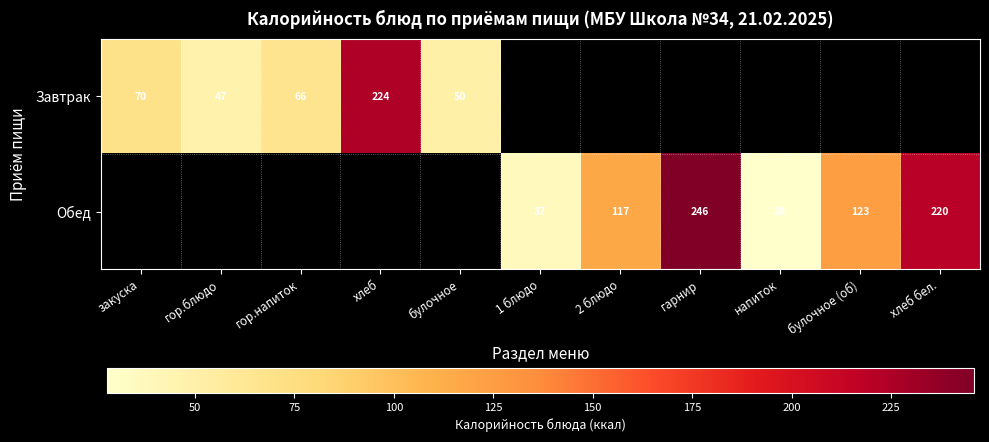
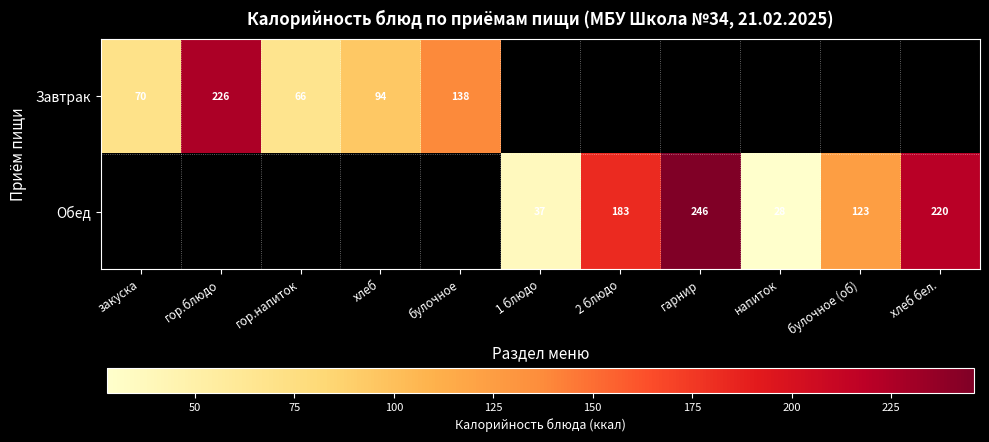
Завтрак, гор.блюдо: 47 -> 226
Завтрак, хлеб: 224 -> 94
Завтрак, булочное: 50 -> 138
Обед, 2 блюдо: 117 -> 183
